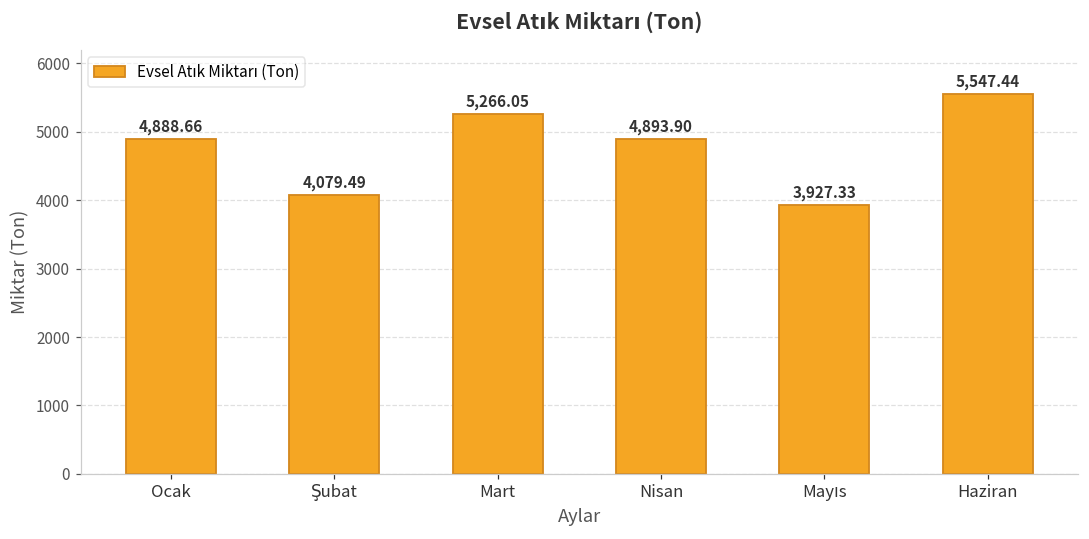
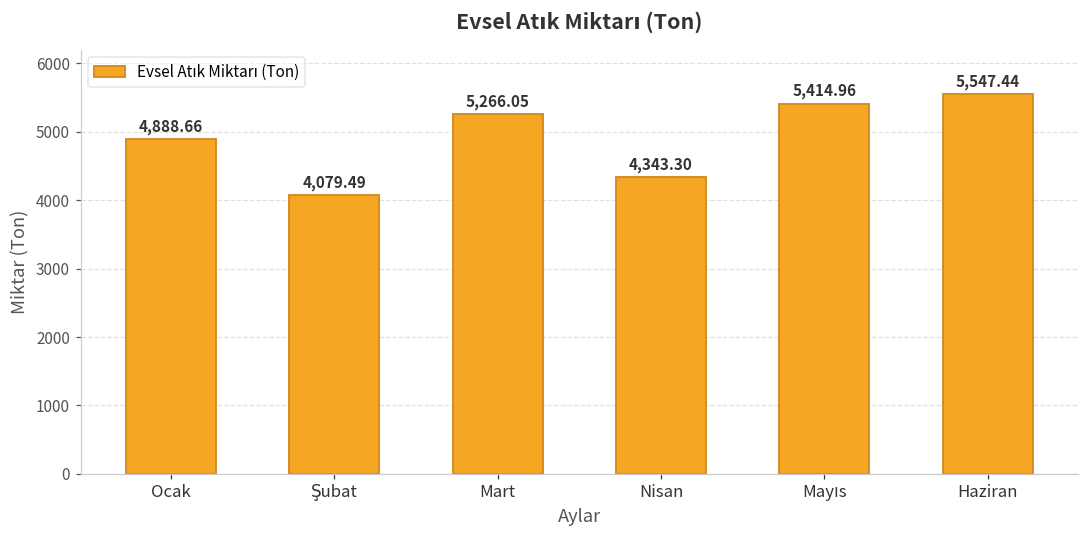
Nisan: 4,893.90 -> 4,343.30
Mayıs: 3,927.33 -> 5,414.96
